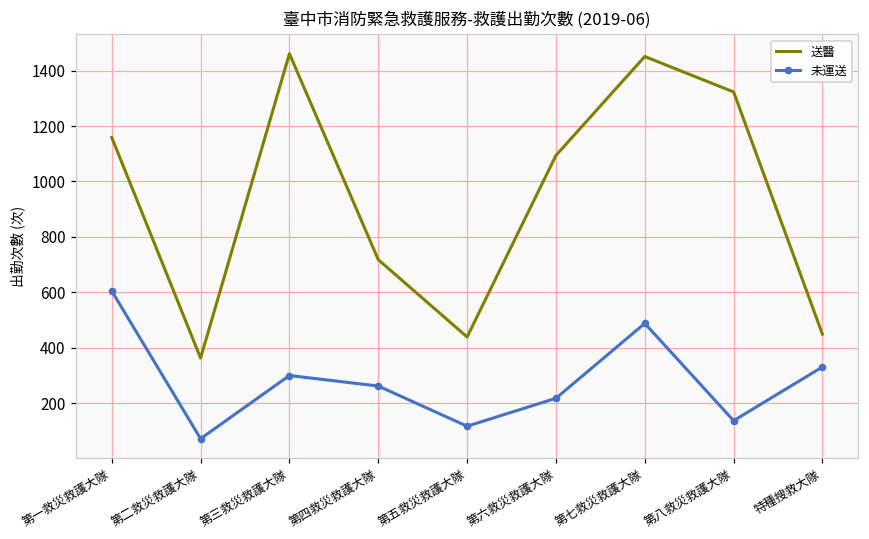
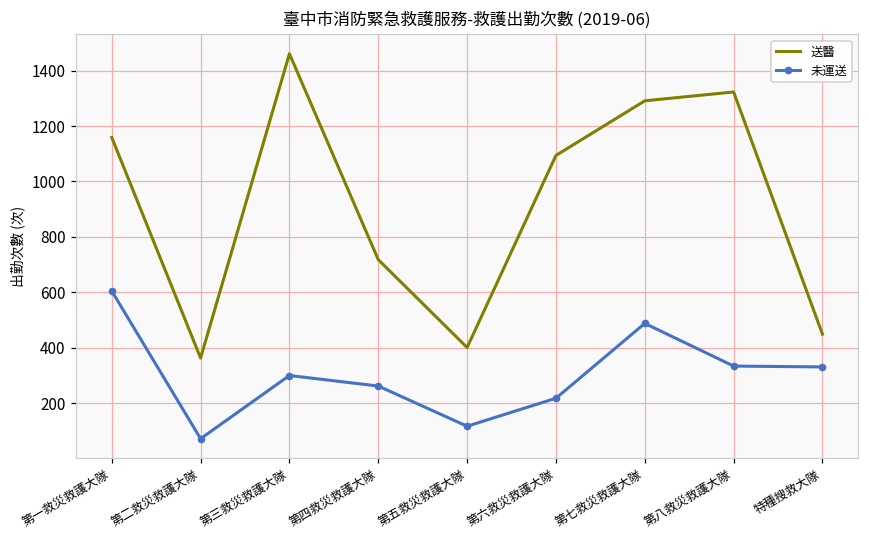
送醫, 第五救災救護大隊: 440 -> 400
送醫, 第七救災救護大隊: 1450 -> 1290
未運送, 第八救災救護大隊: 140 -> 330
